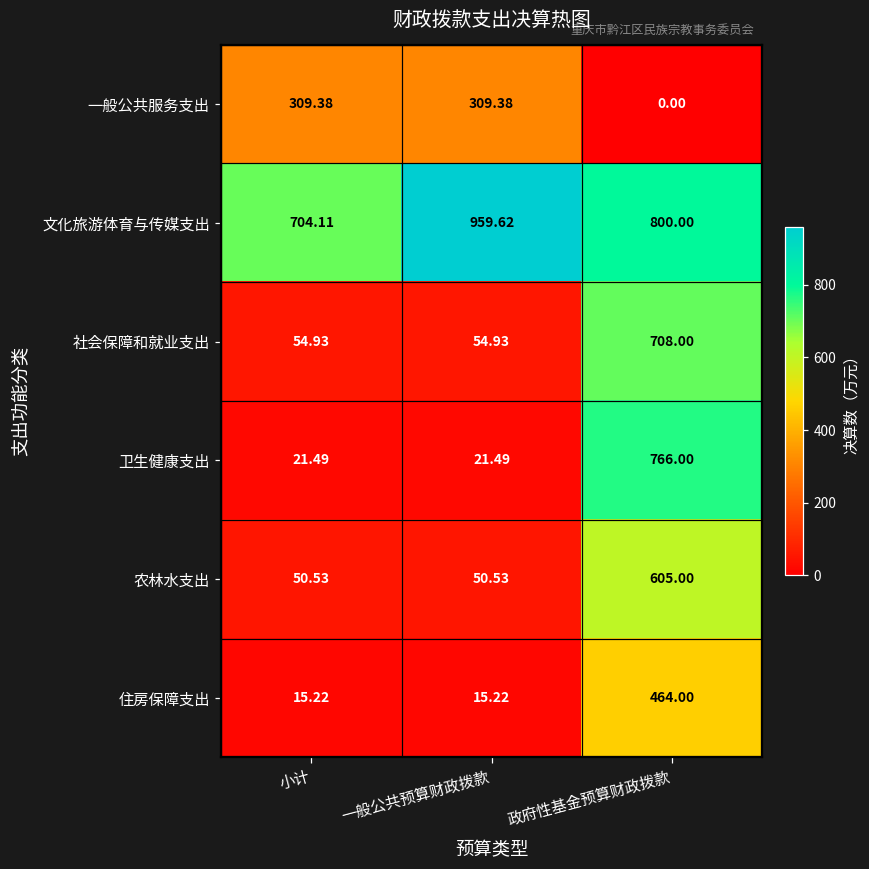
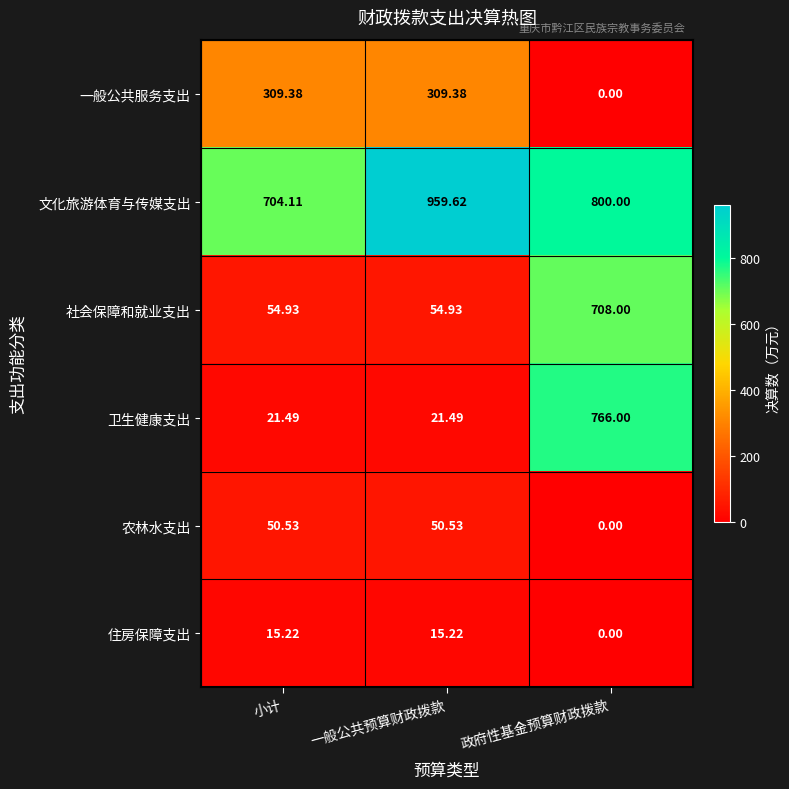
农林水支出, 政府性基金预算财政拨款: 605.00 -> 0.00
住房保障支出, 政府性基金预算财政拨款: 464.00 -> 0.00
